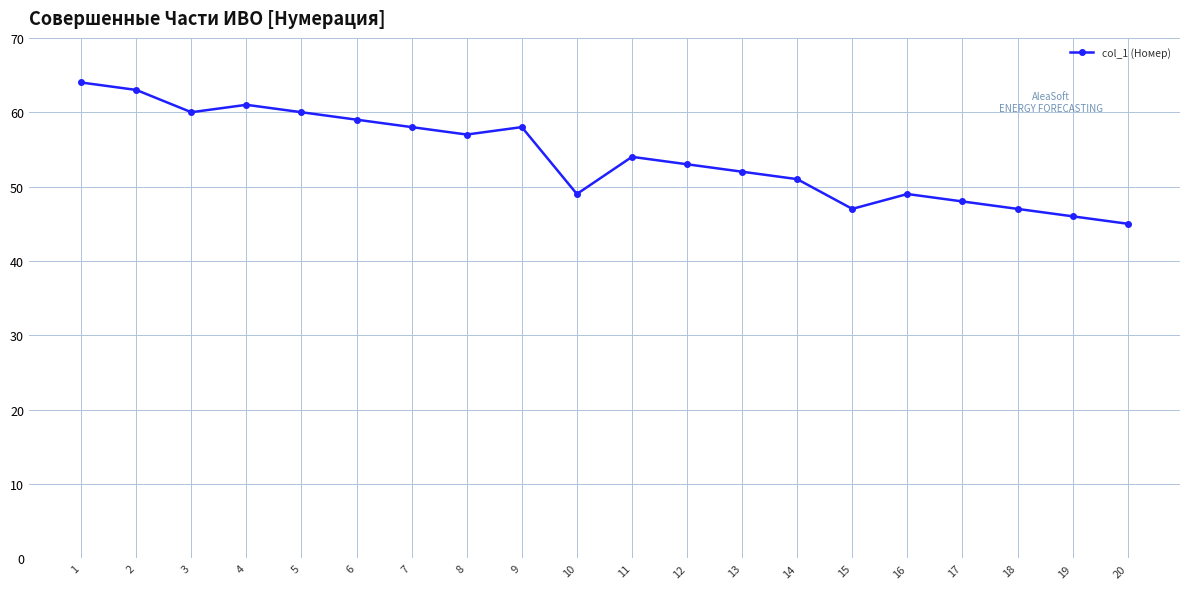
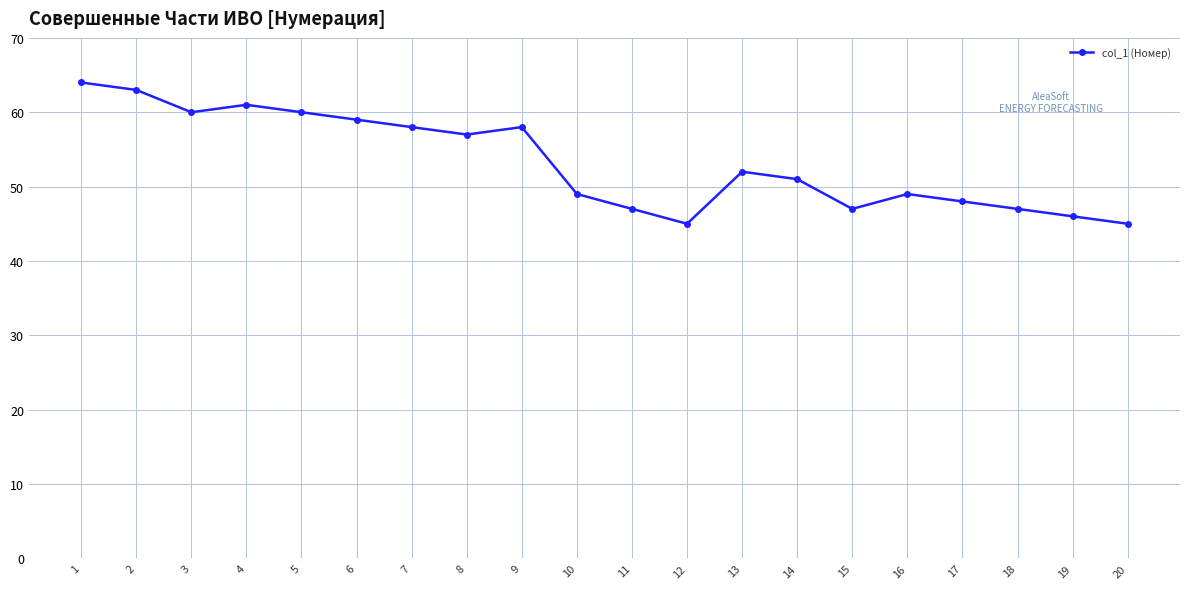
11: 54 -> 47
12: 53 -> 45
